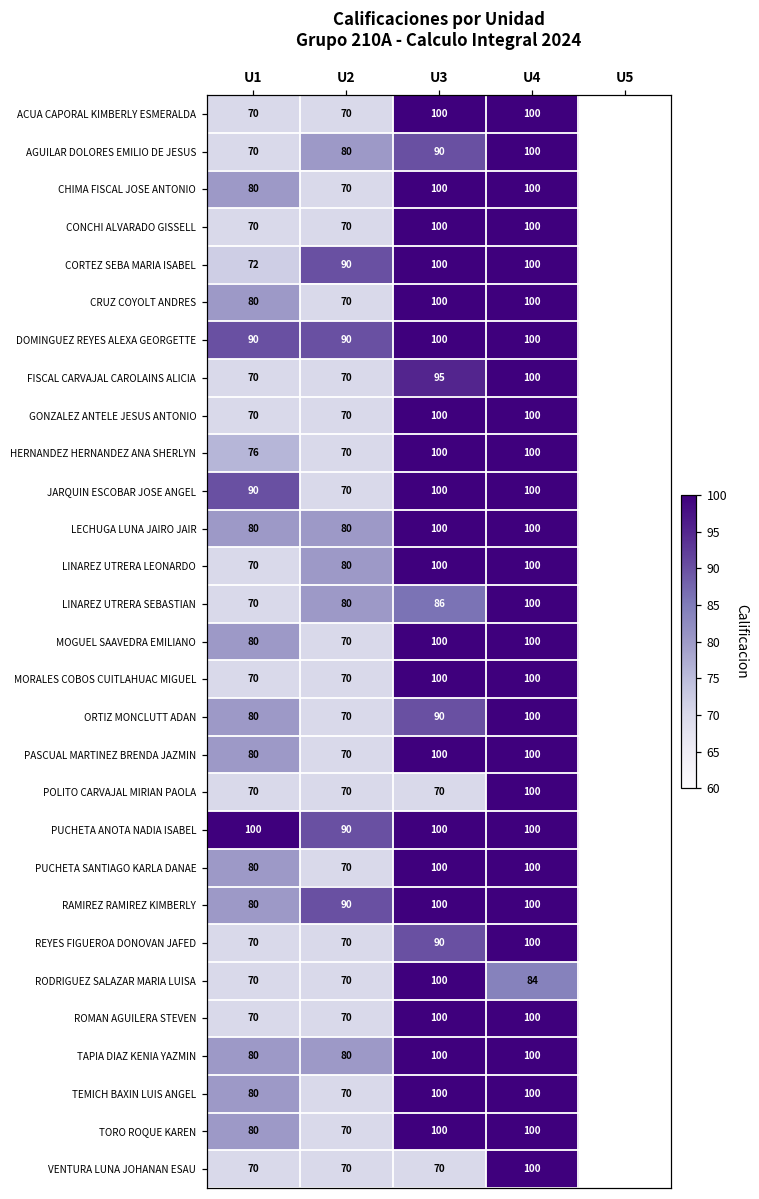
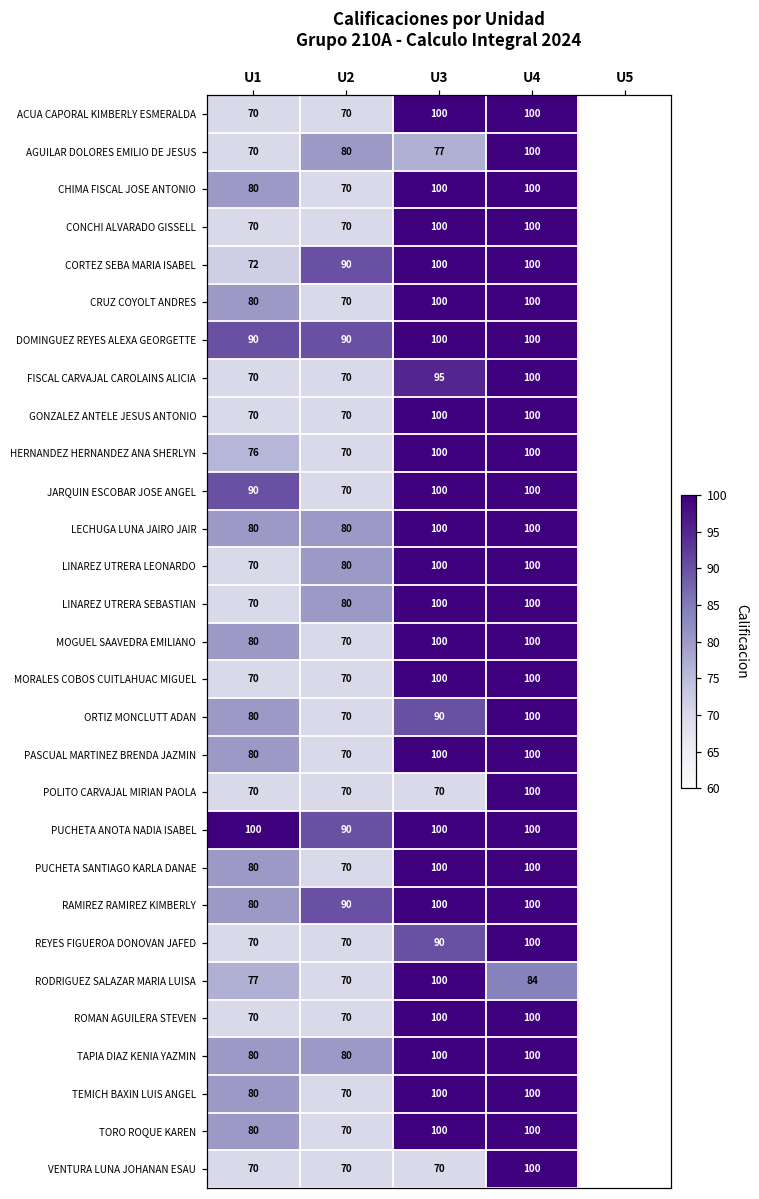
AGUILAR DOLORES EMILIO DE JESUS, U3: 90 -> 77
LINAREZ UTRERA SEBASTIAN, U3: 86 -> 100
RODRIGUEZ SALAZAR MARIA LUISA, U1: 70 -> 77
